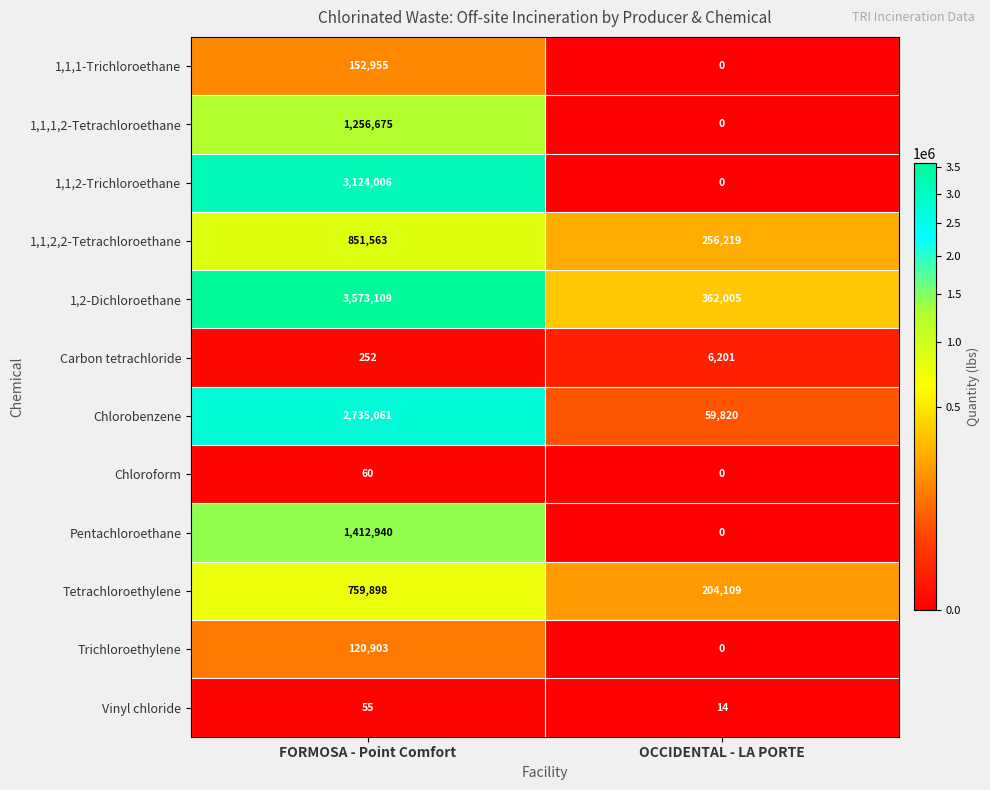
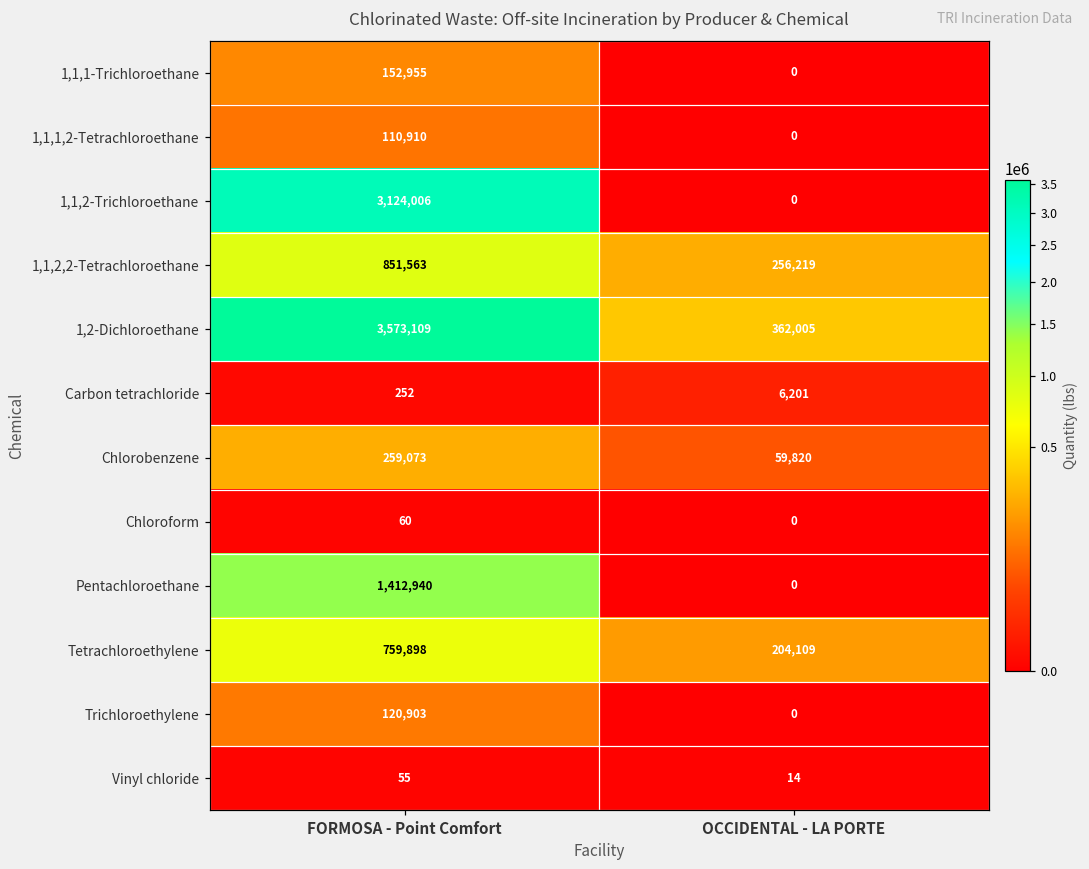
1,1,1,2-Tetrachloroethane, FORMOSA - Point Comfort: 1,256,675 -> 110,910
Chlorobenzene, FORMOSA - Point Comfort: 2,735,061 -> 259,073
